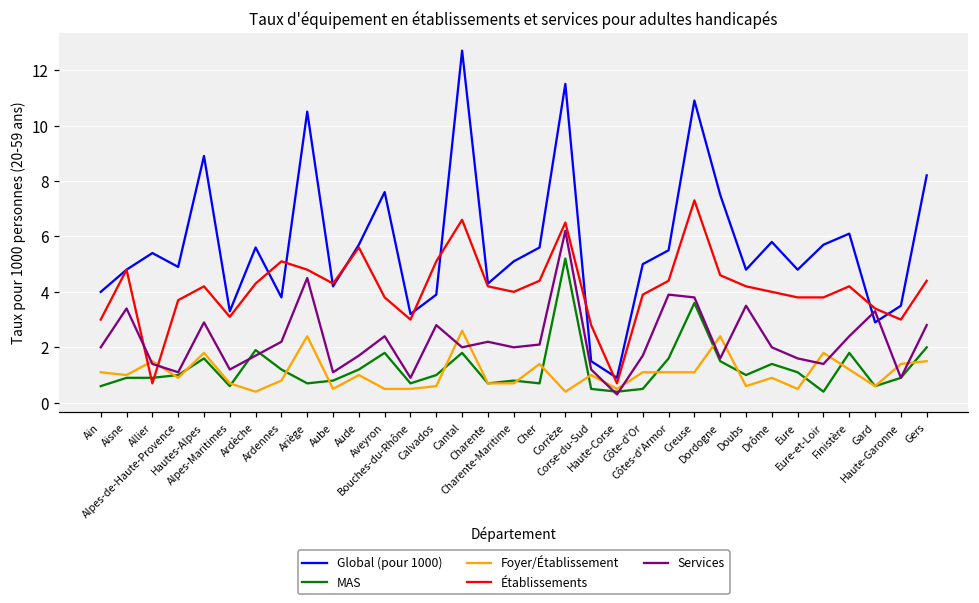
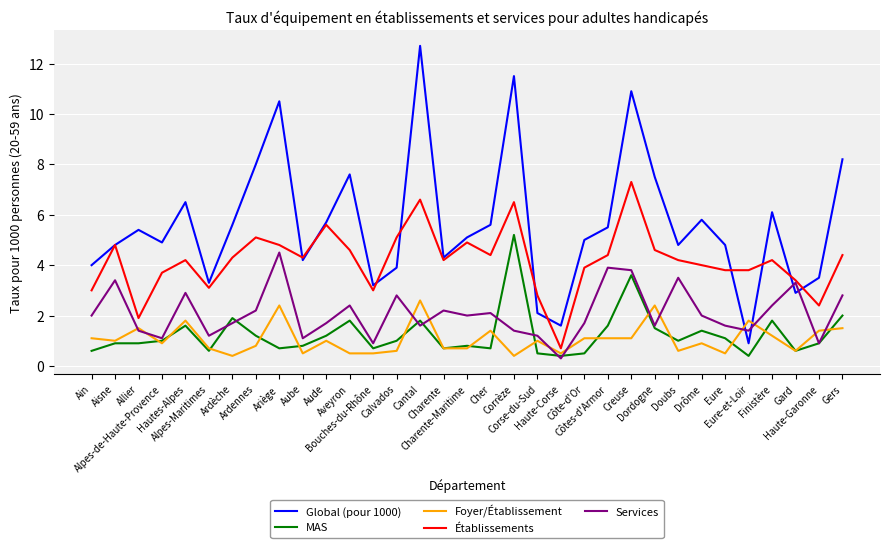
Établissements, Allier: 0.7 -> 1.9
Global (pour 1000), Hautes-Alpes: 8.9 -> 6.5
Global (pour 1000), Ardennes: 3.8 -> 8.0
Établissements, Aveyron: 3.8 -> 4.6
Services, Cantal: 2.0 -> 1.6
Établissements, Charente-Maritime: 4.0 -> 4.9
Services, Corrèze: 6.2 -> 1.4
Global (pour 1000), Corse-du-Sud: 1.5 -> 2.1
Global (pour 1000), Haute-Corse: 0.9 -> 1.6
Global (pour 1000), Eure-et-Loir: 5.7 -> 0.9
Établissements, Haute-Garonne: 3.0 -> 2.4
